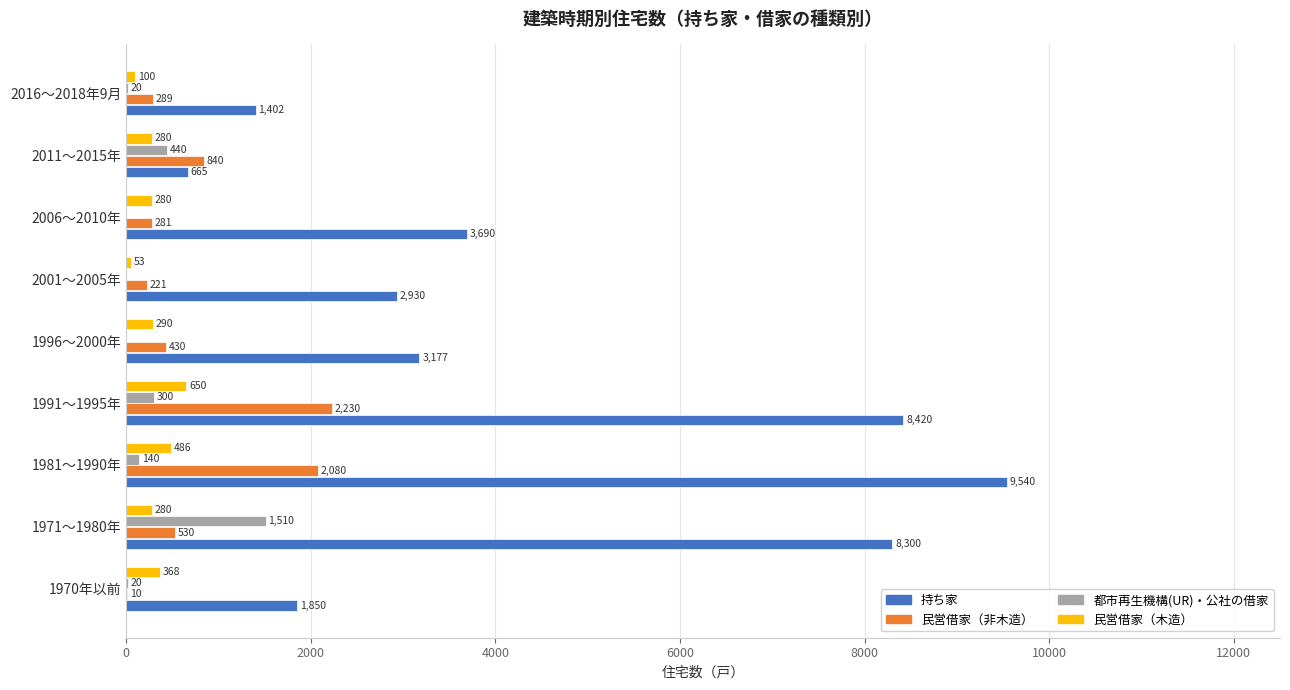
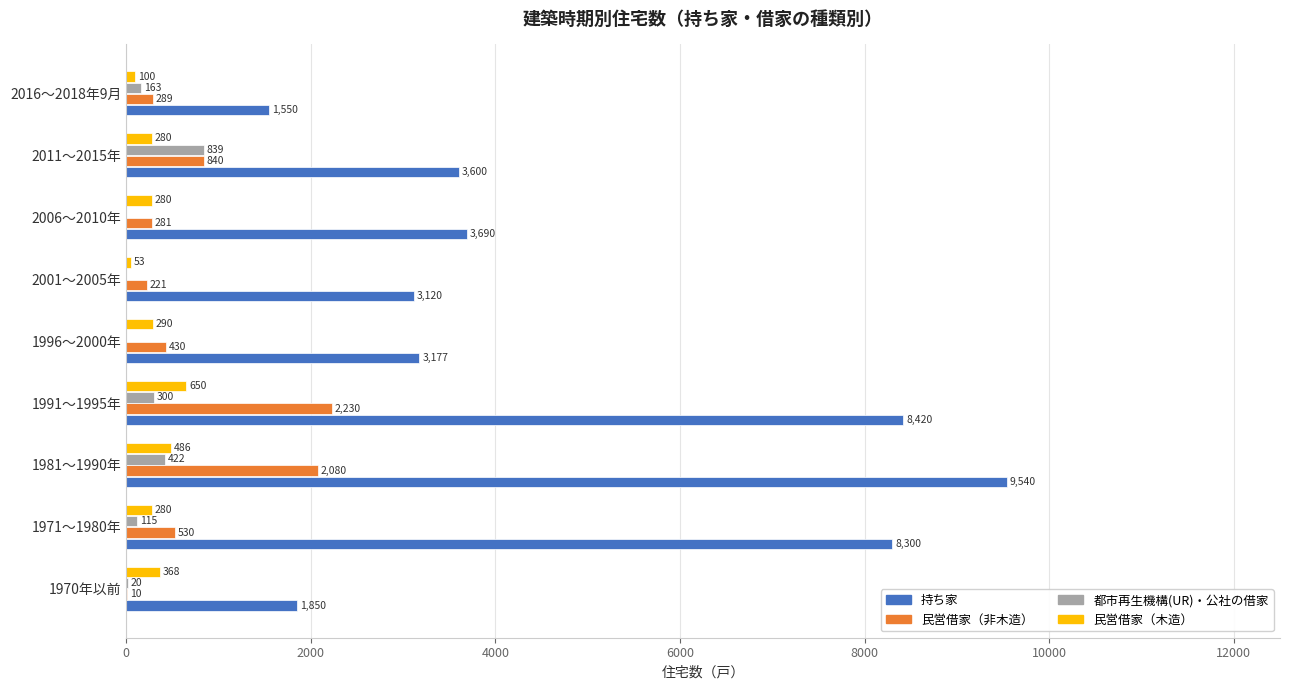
都市再生機構(UR)・公社の借家, 2016～2018年9月: 20 -> 163
持ち家, 2016～2018年9月: 1,402 -> 1,550
都市再生機構(UR)・公社の借家, 2011～2015年: 440 -> 839
持ち家, 2011～2015年: 665 -> 3,600
持ち家, 2001～2005年: 2,930 -> 3,120
都市再生機構(UR)・公社の借家, 1981～1990年: 140 -> 422
都市再生機構(UR)・公社の借家, 1971～1980年: 1,510 -> 115
